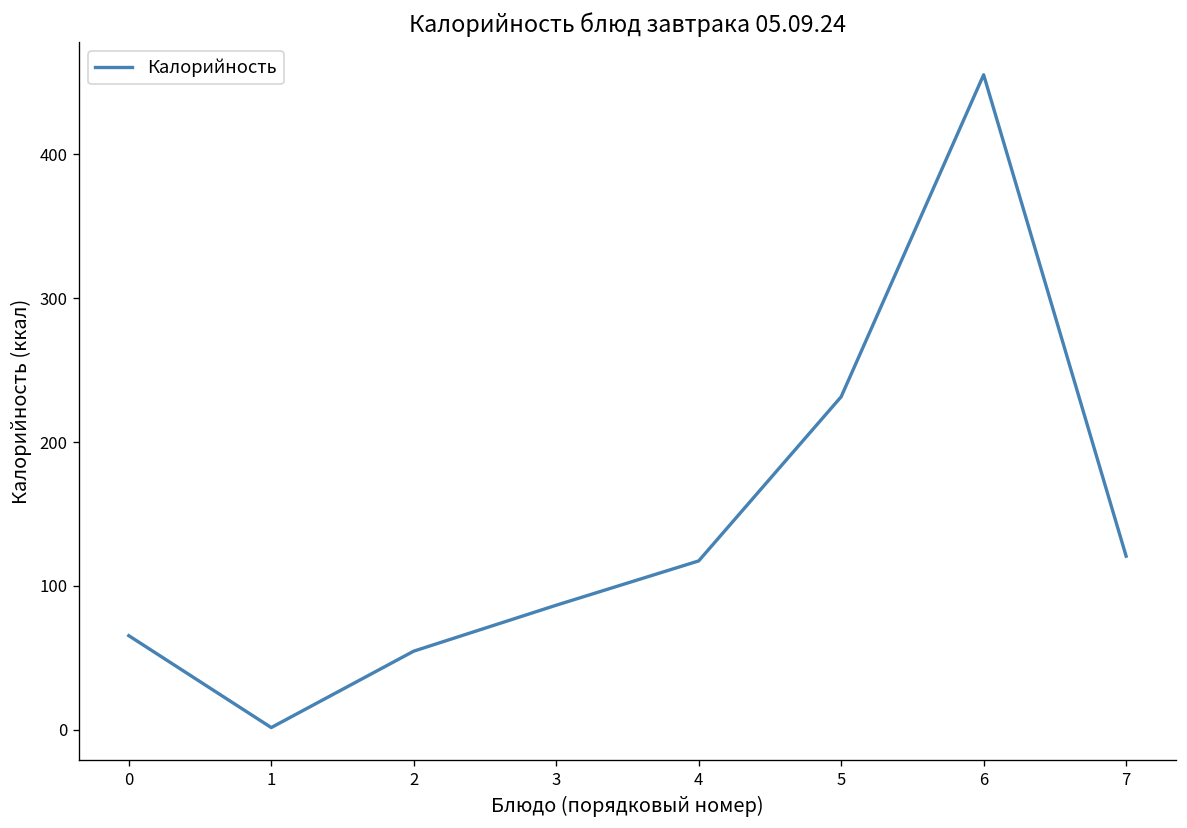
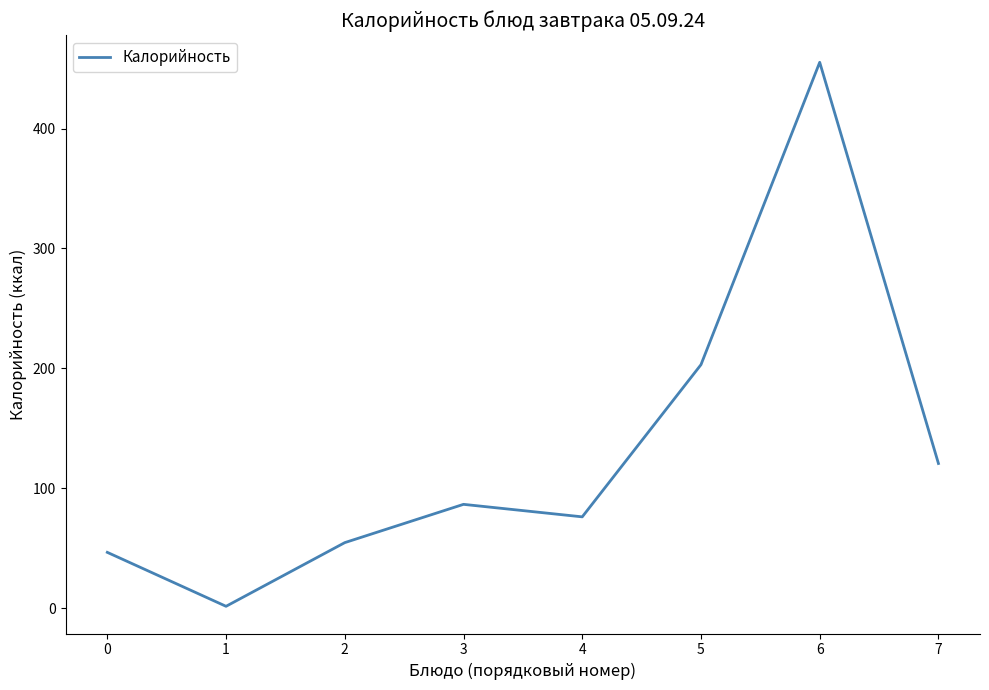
0: 65 -> 47
4: 117 -> 76
5: 232 -> 203
